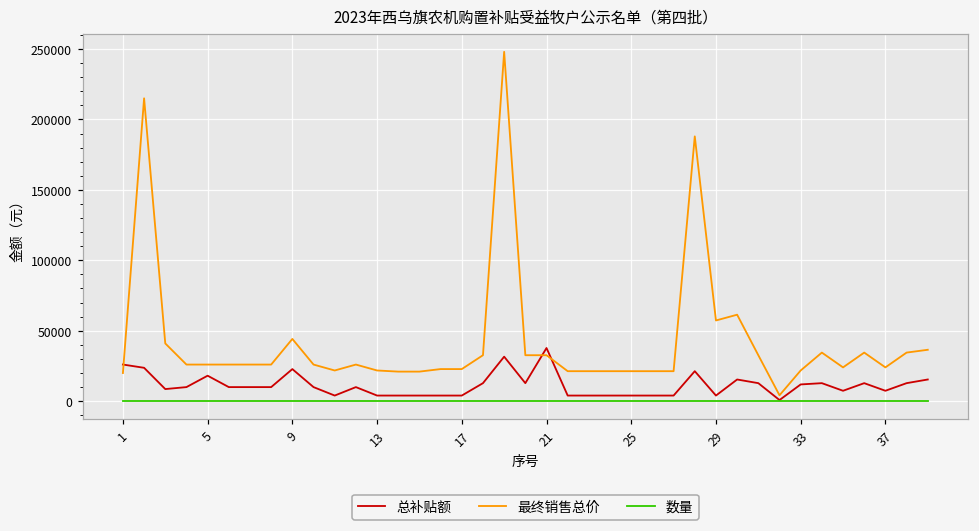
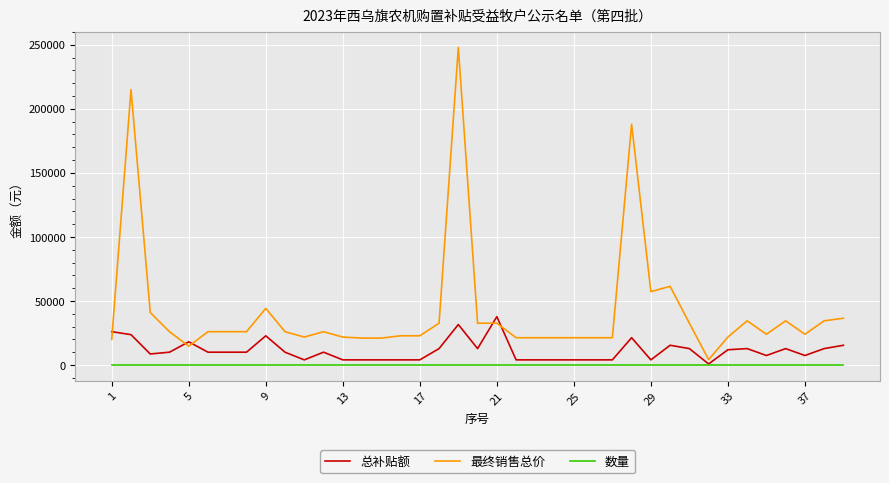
最终销售总价, 5: 26000 -> 15000
